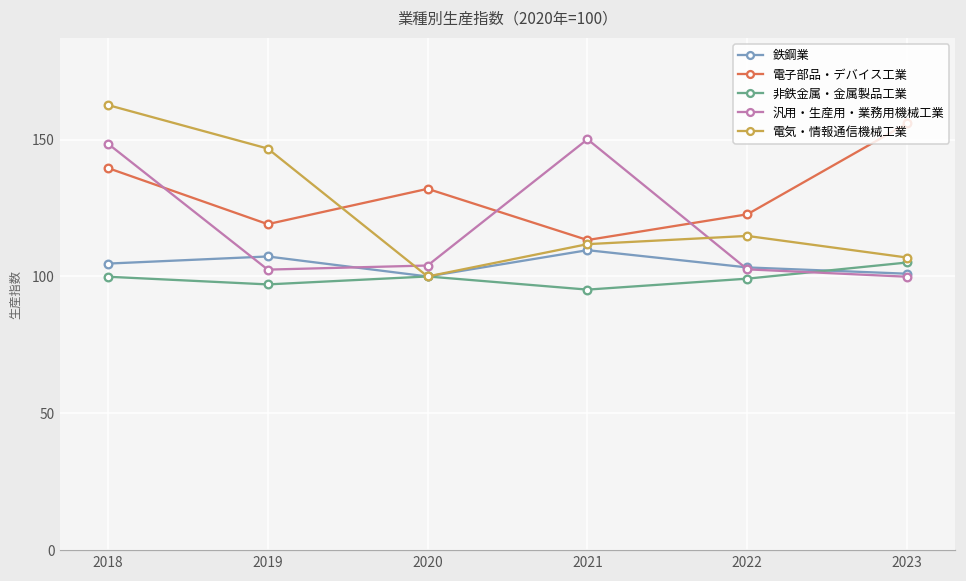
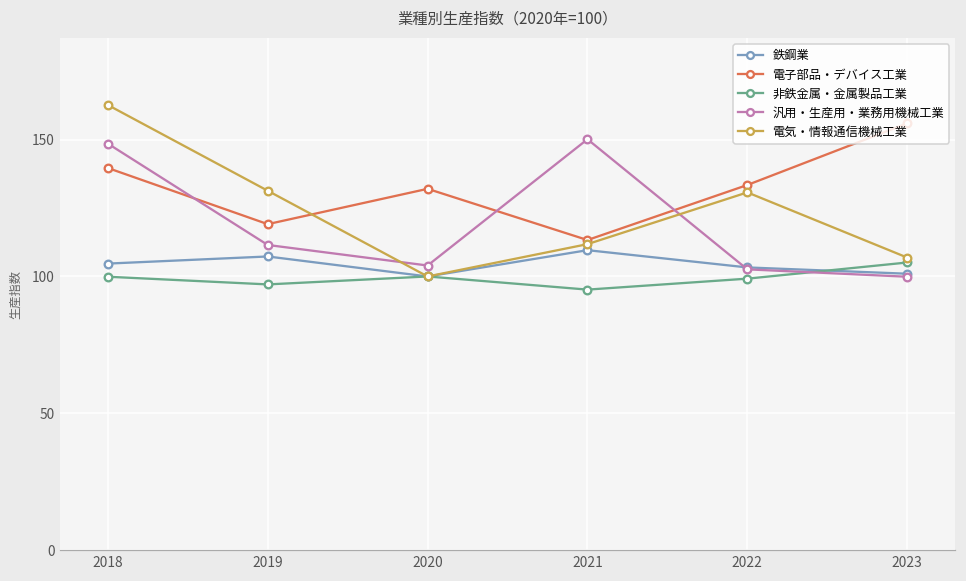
汎用・生産用・業務用機械工業, 2019: 103 -> 112
電気・情報通信機械工業, 2019: 147 -> 131
電子部品・デバイス工業, 2022: 123 -> 133
電気・情報通信機械工業, 2022: 115 -> 131
